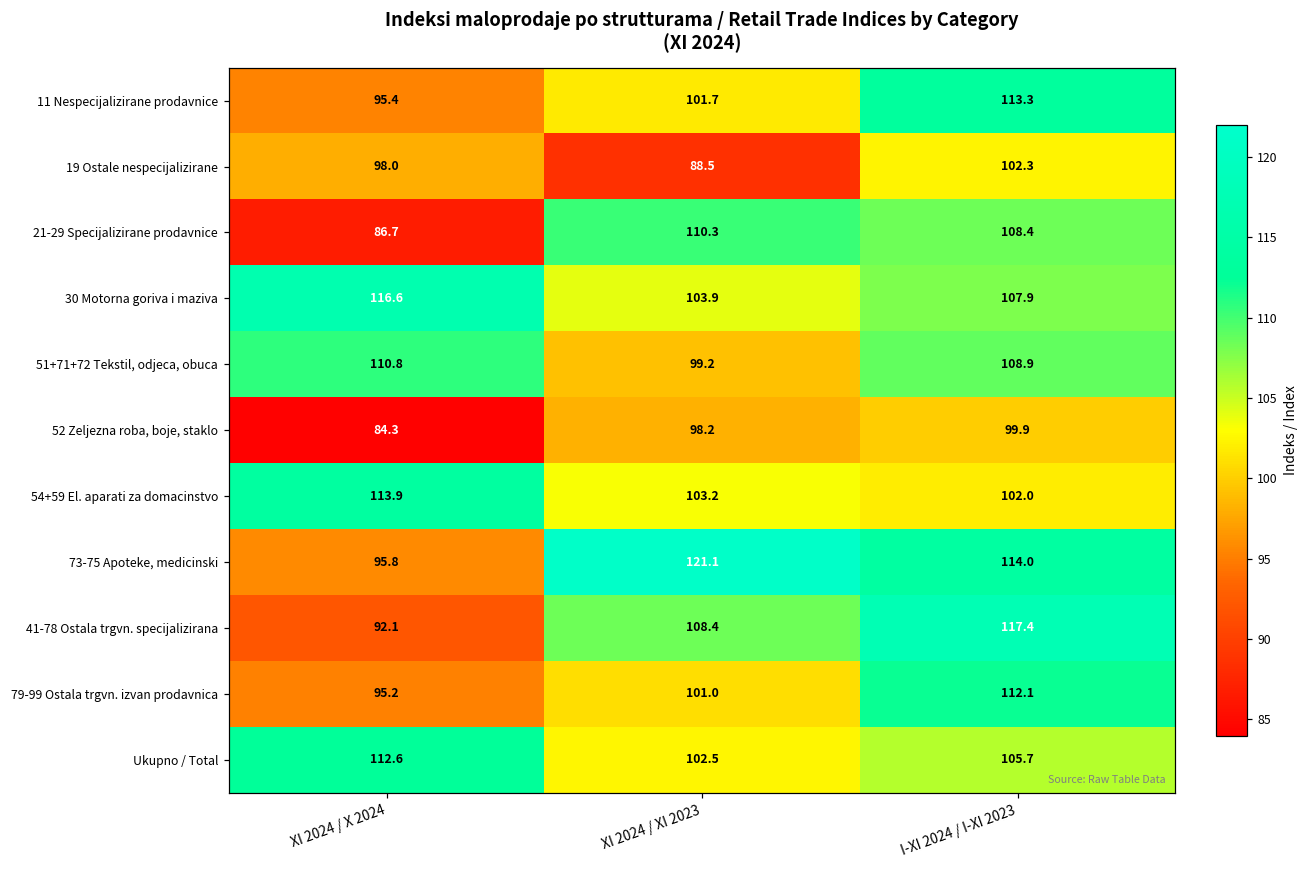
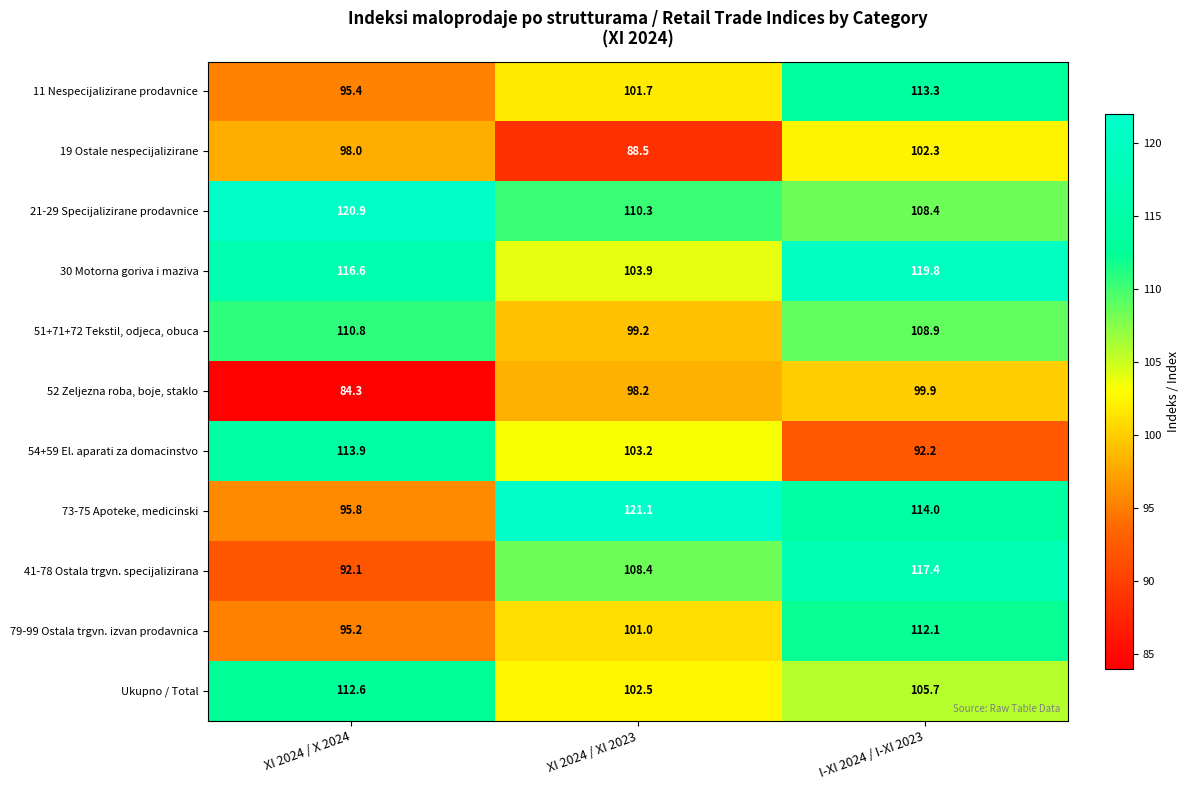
21-29 Specijalizirane prodavnice, XI 2024 / X 2024: 86.7 -> 120.9
30 Motorna goriva i maziva, I-XI 2024 / I-XI 2023: 107.9 -> 119.8
54+59 El. aparati za domacinstvo, I-XI 2024 / I-XI 2023: 102.0 -> 92.2
